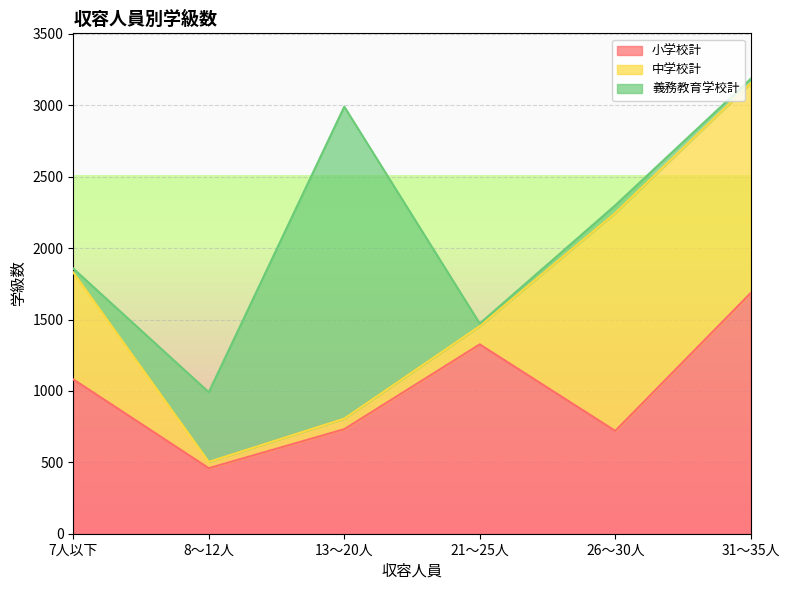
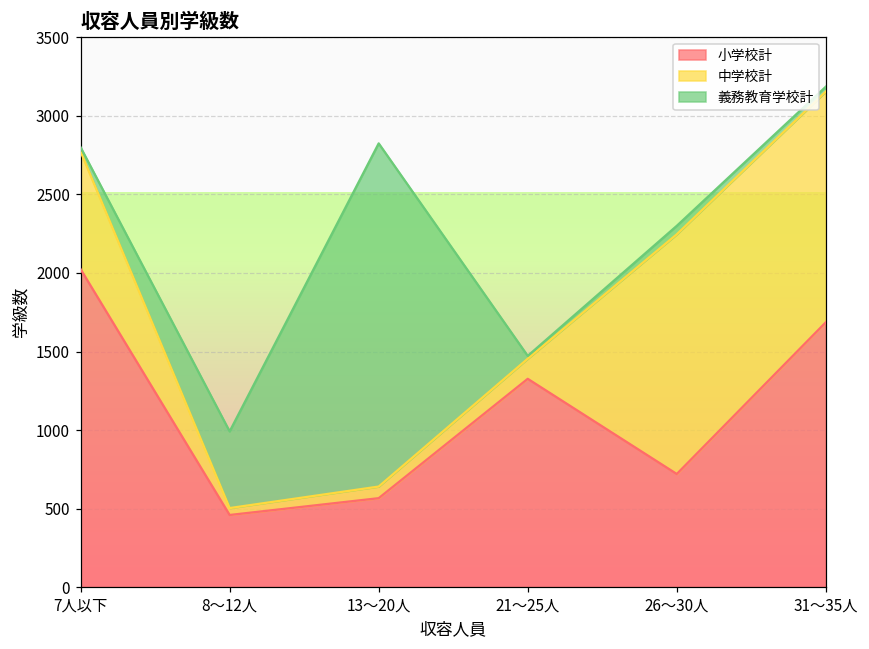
小学校計, 7人以下: 1080 -> 2020
小学校計, 13～20人: 730 -> 570
